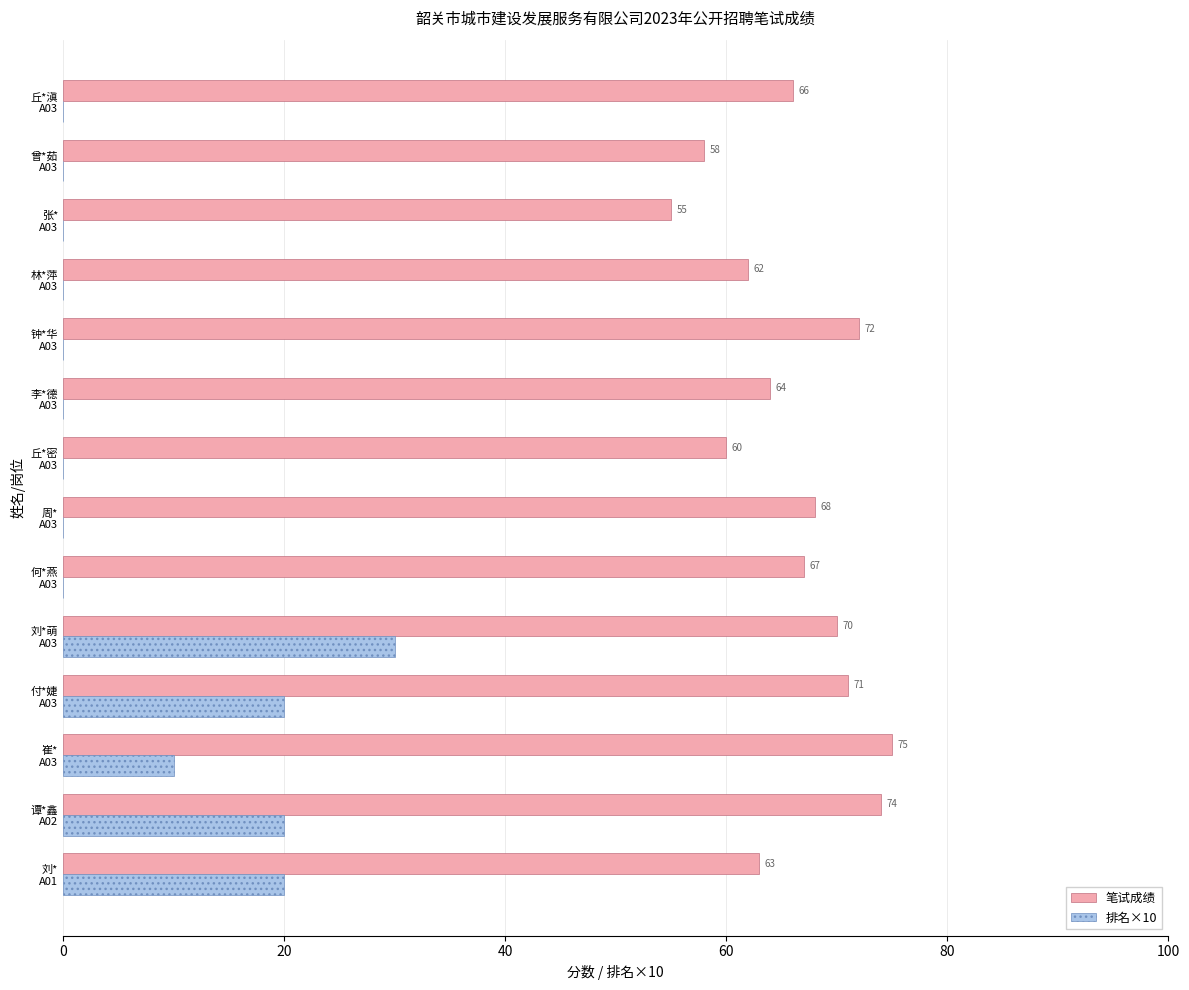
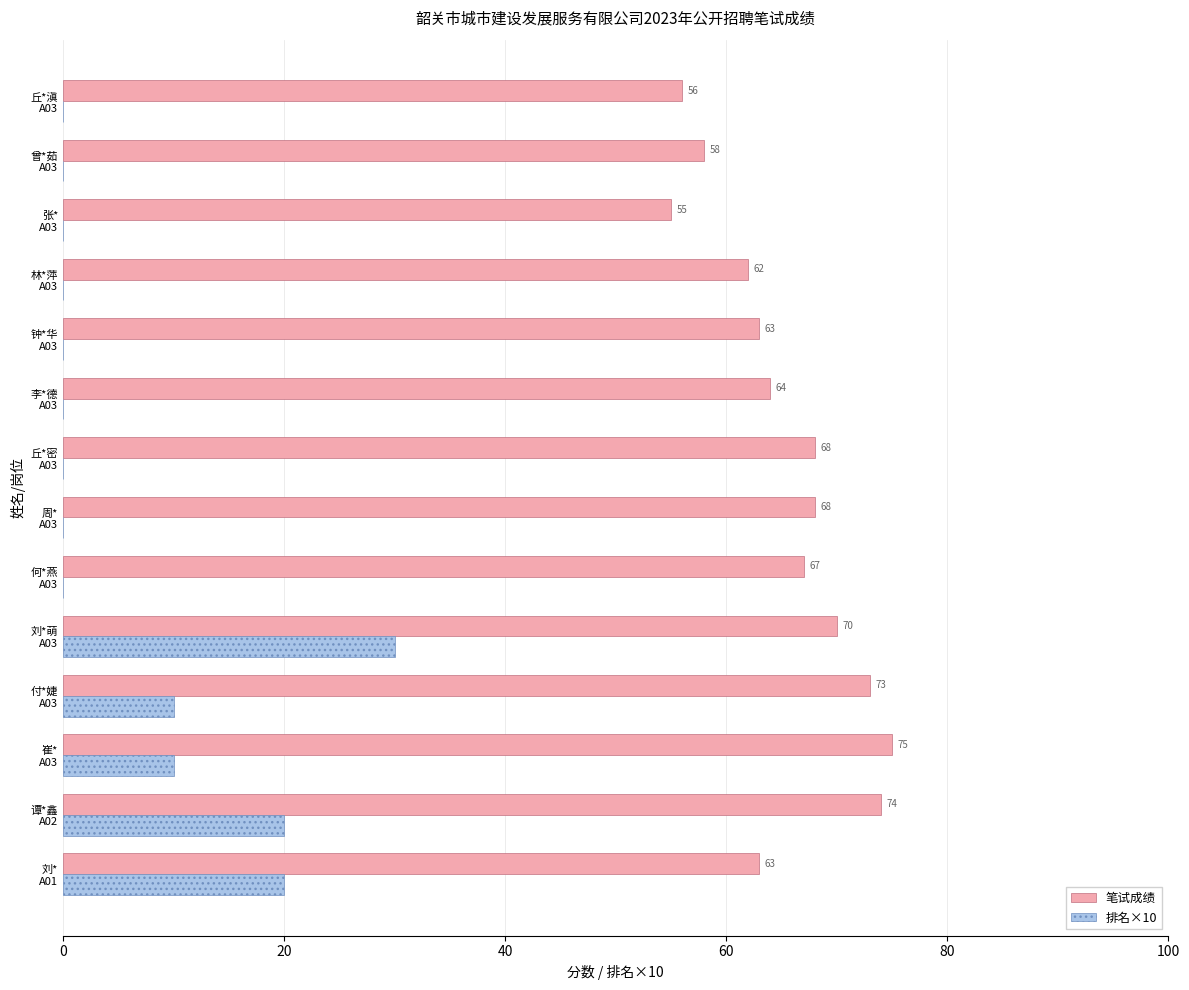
笔试成绩, 丘*滇 A03: 66 -> 56
笔试成绩, 钟*华 A03: 72 -> 63
笔试成绩, 丘*密 A03: 60 -> 68
笔试成绩, 付*婕 A03: 71 -> 73
排名×10, 付*婕 A03: 20.0 -> 10.0
